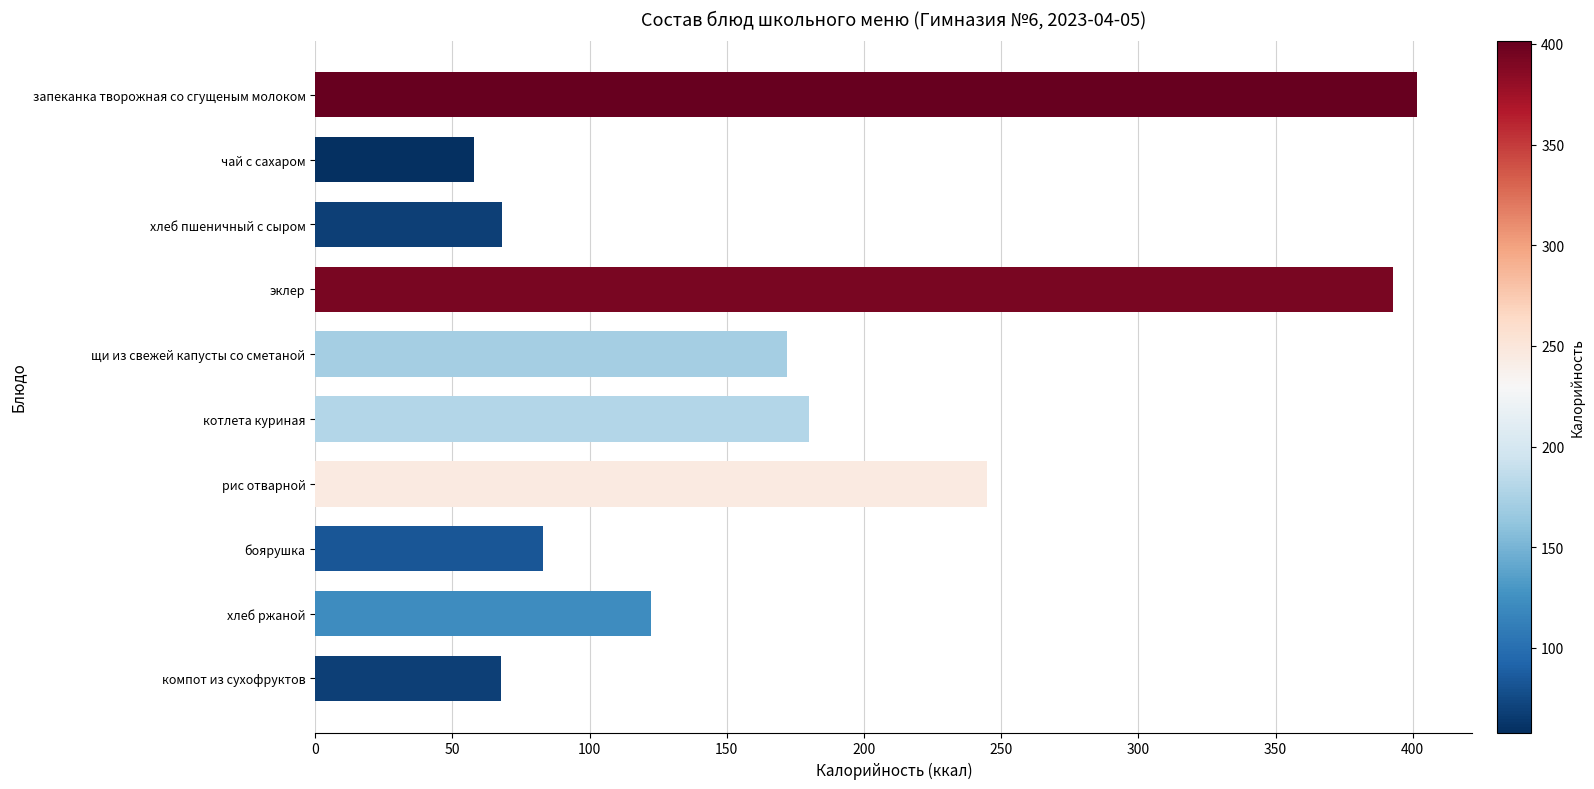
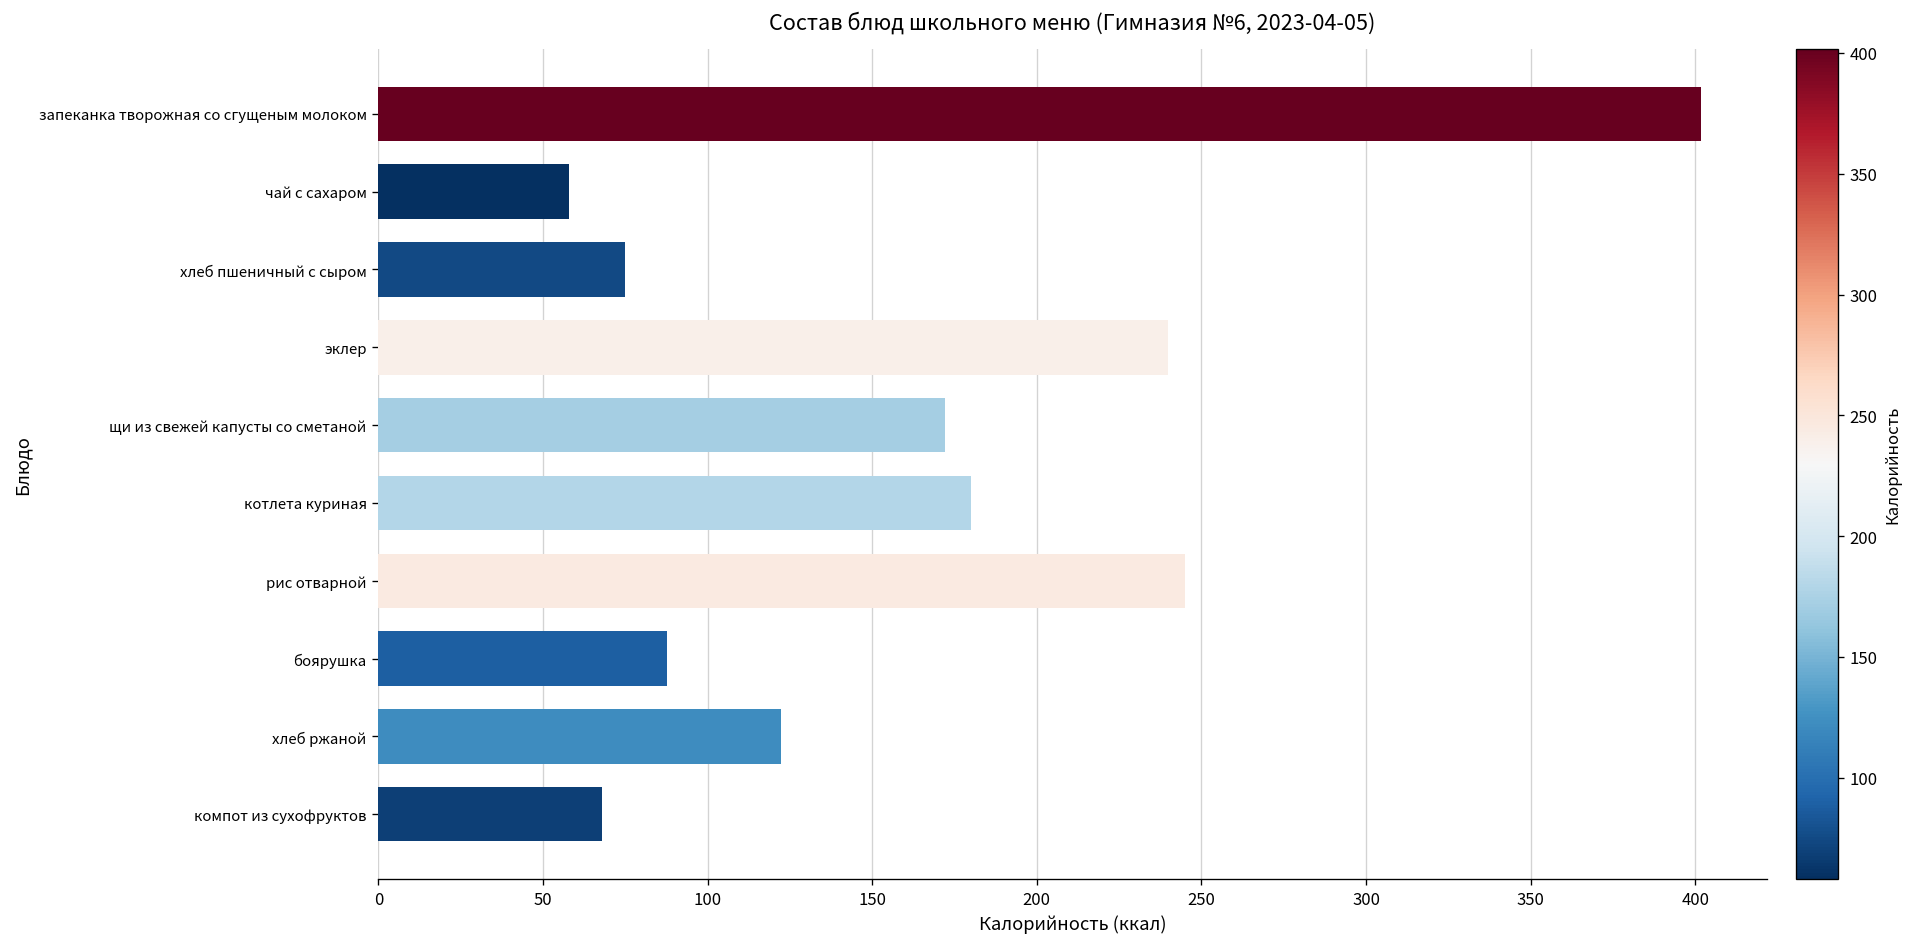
хлеб пшеничный с сыром: 68 -> 75
эклер: 393 -> 240
боярушка: 83 -> 88
